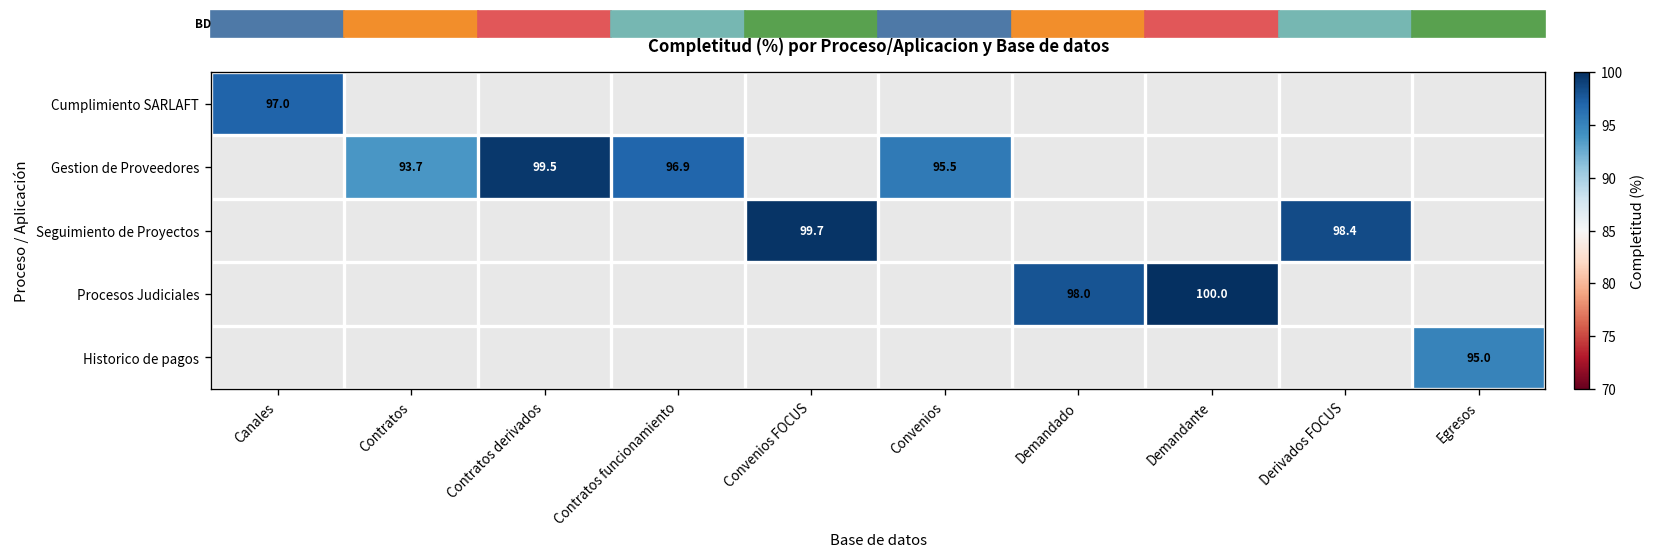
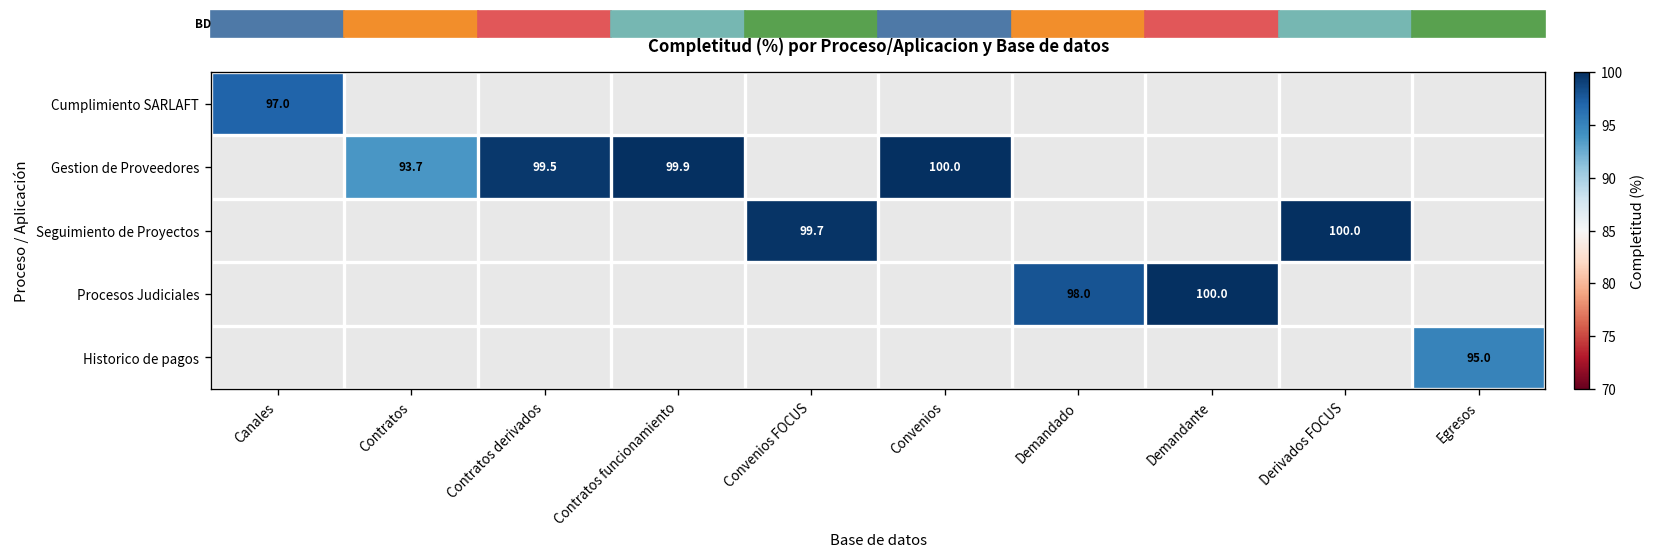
Gestion de Proveedores, Contratos funcionamiento: 96.9 -> 99.9
Gestion de Proveedores, Convenios: 95.5 -> 100.0
Seguimiento de Proyectos, Derivados FOCUS: 98.4 -> 100.0
